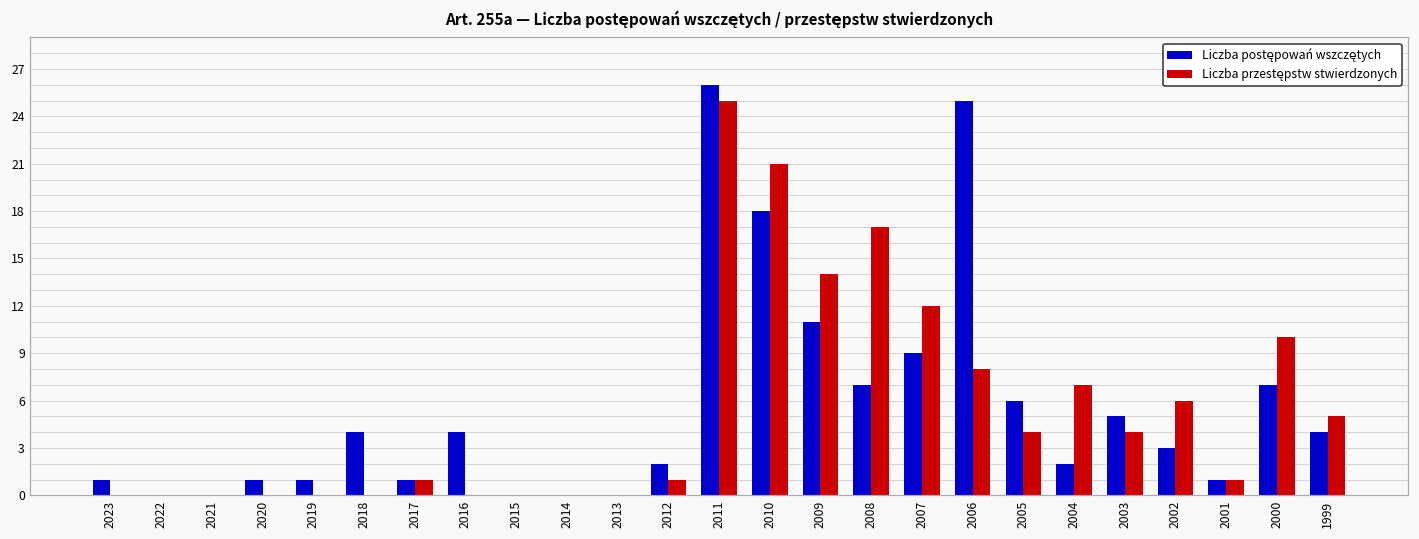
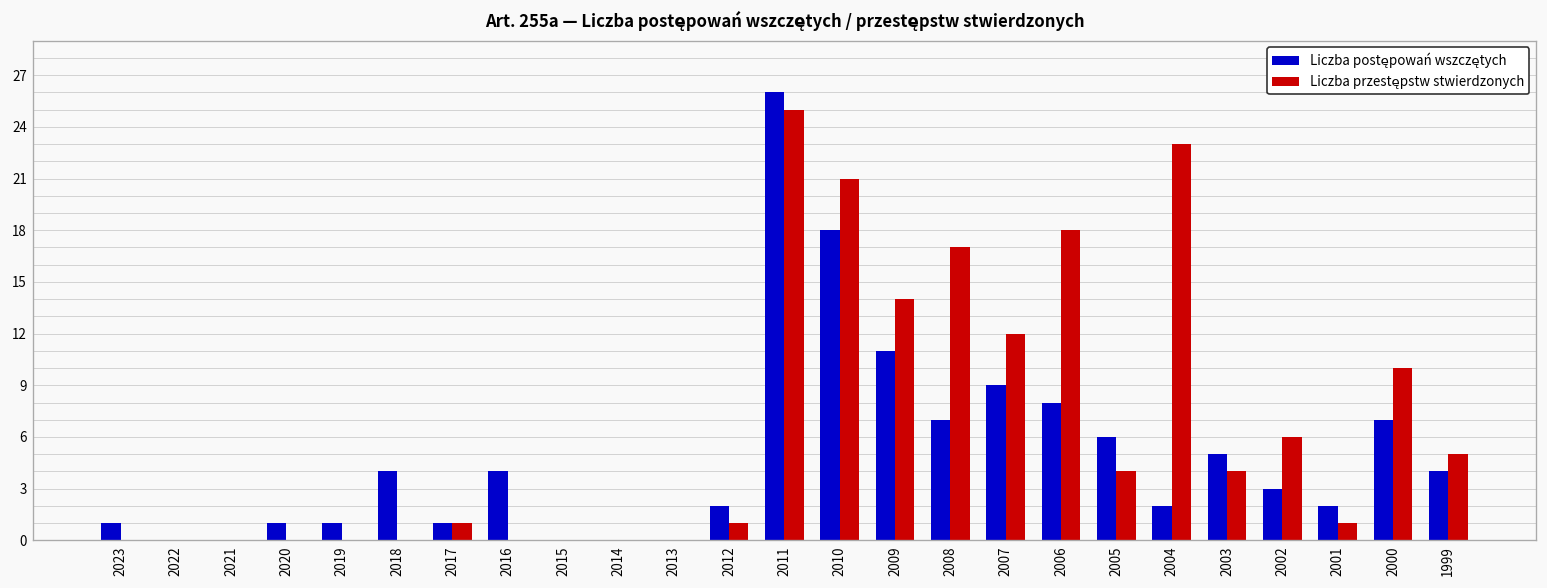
Liczba postępowań wszczętych, 2006: 25 -> 8
Liczba przestępstw stwierdzonych, 2006: 8 -> 18
Liczba przestępstw stwierdzonych, 2004: 7 -> 23
Liczba postępowań wszczętych, 2001: 1 -> 2
